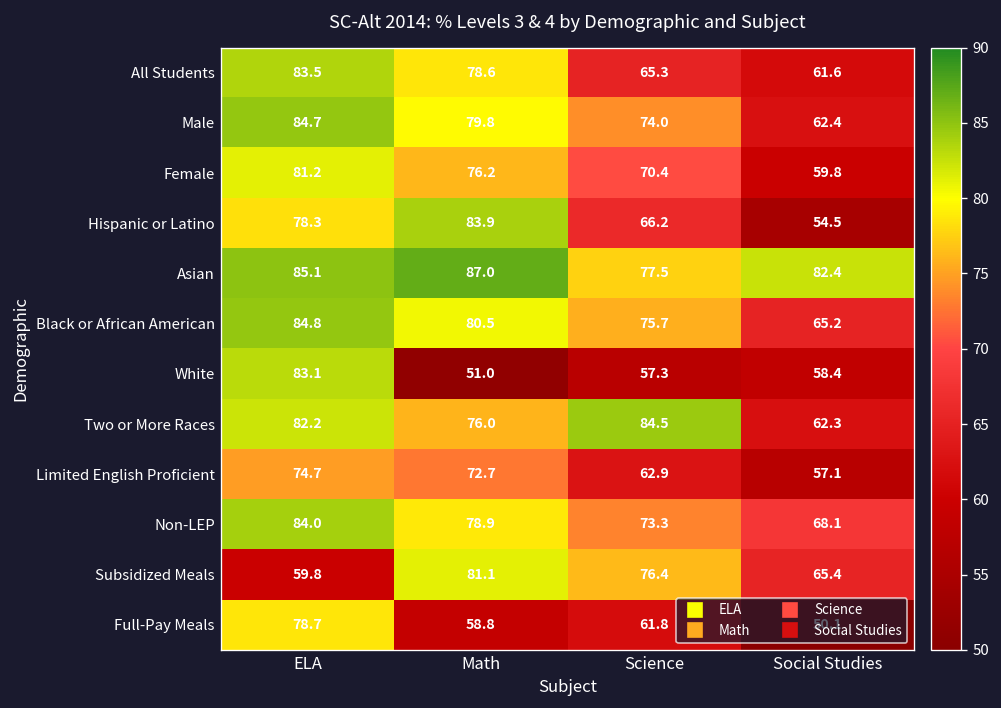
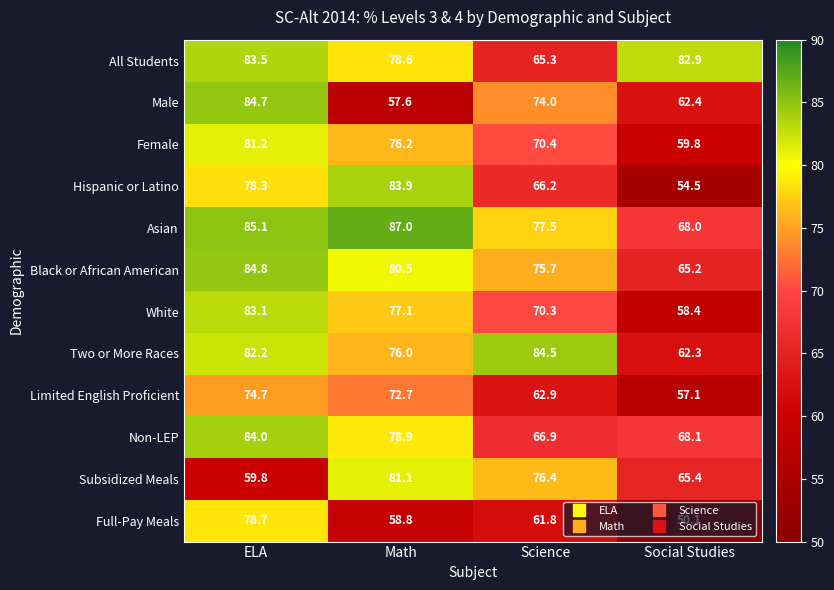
All Students, Social Studies: 61.6 -> 82.9
Male, Math: 79.8 -> 57.6
Asian, Social Studies: 82.4 -> 68.0
White, Math: 51.0 -> 77.1
White, Science: 57.3 -> 70.3
Non-LEP, Science: 73.3 -> 66.9
